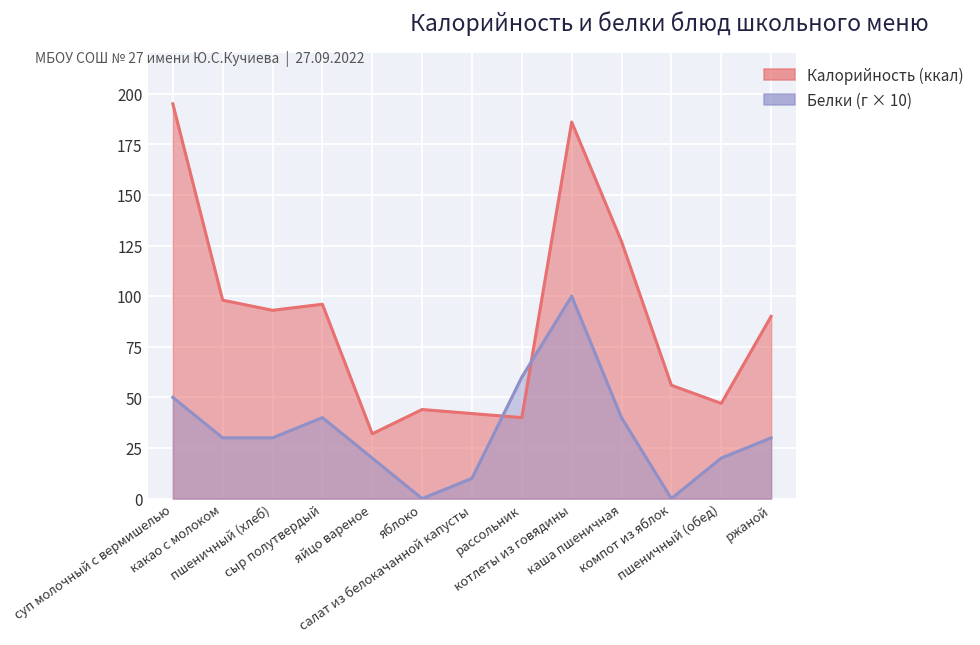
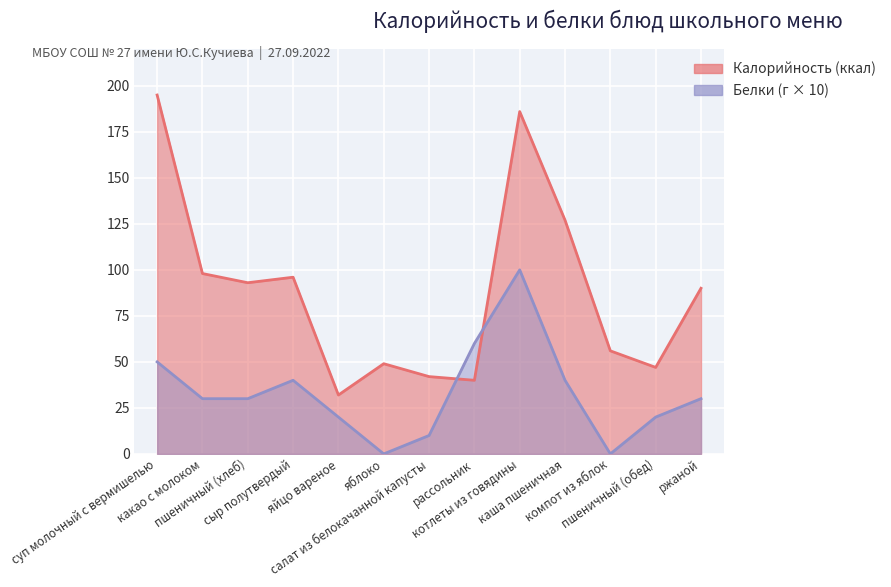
Калорийность (ккал), яблоко: 44 -> 49
